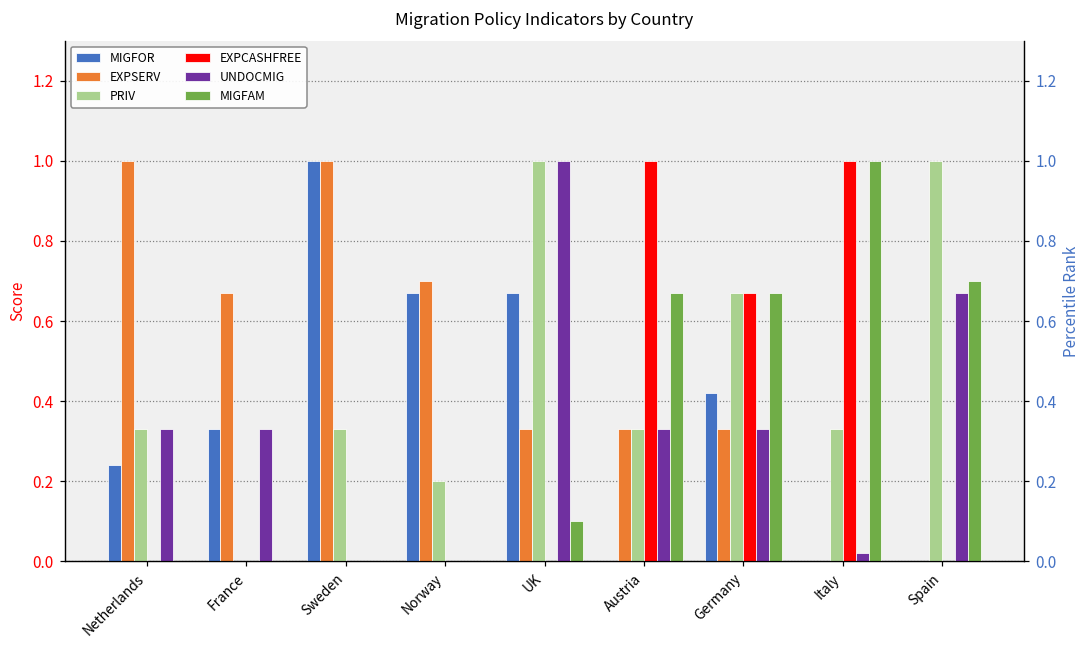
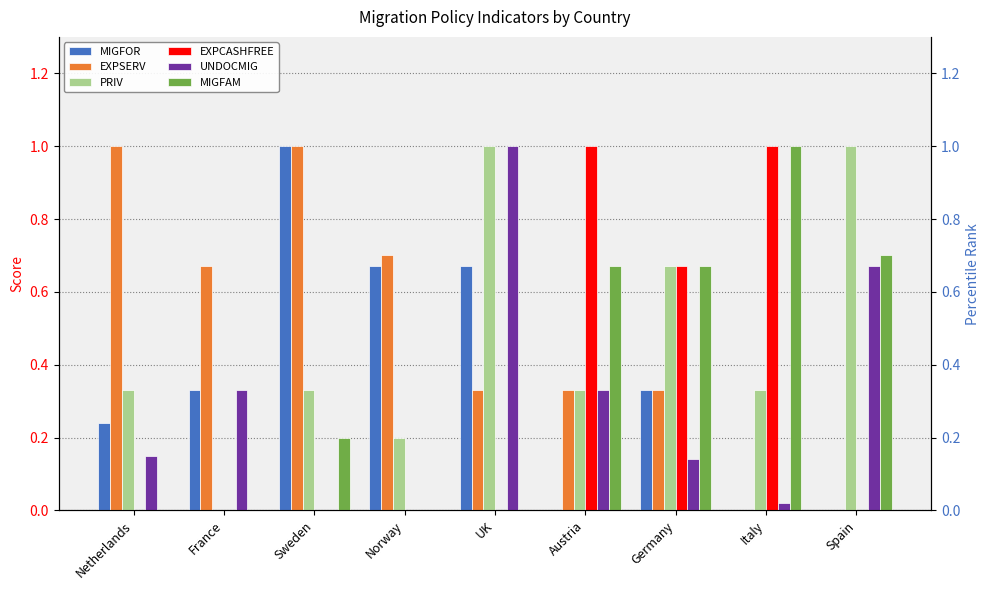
UNDOCMIG, Netherlands: 0.33 -> 0.15
MIGFAM, Sweden: 0.0 -> 0.2
MIGFAM, UK: 0.1 -> 0.0
MIGFOR, Germany: 0.42 -> 0.33
UNDOCMIG, Germany: 0.33 -> 0.14
